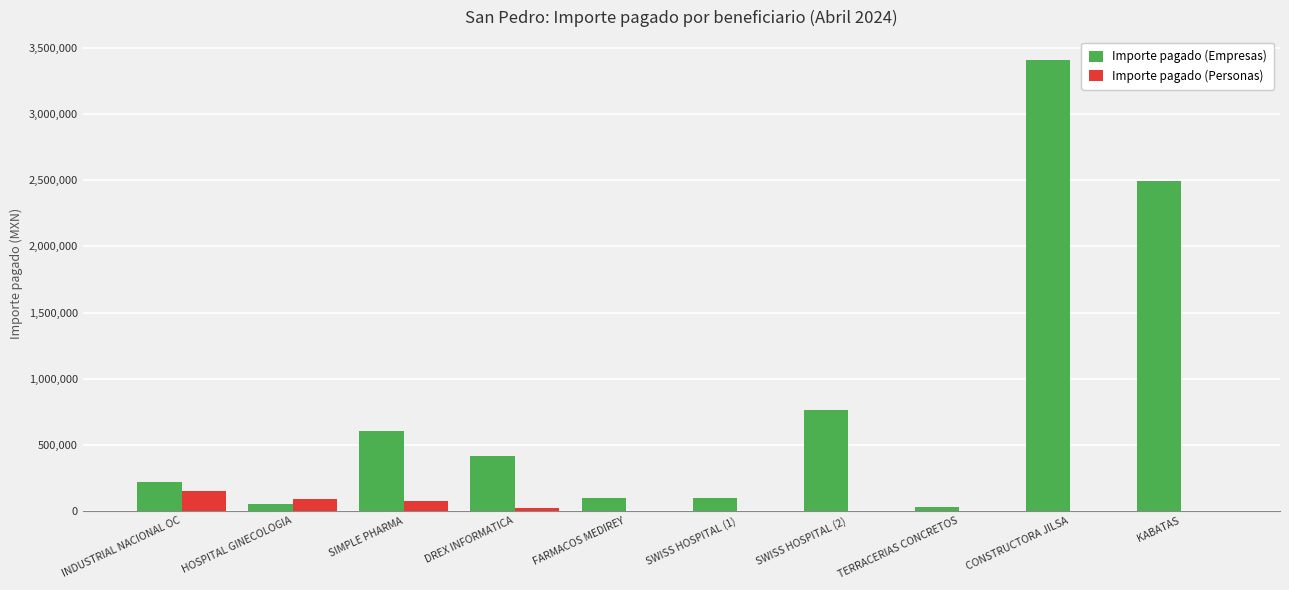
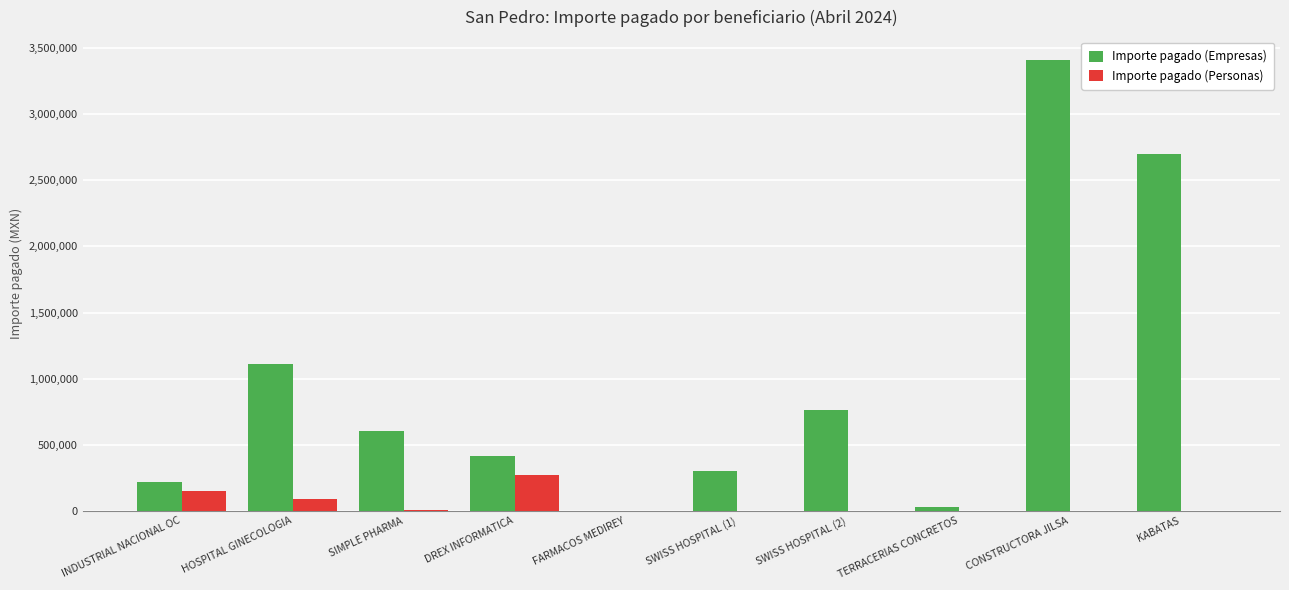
Importe pagado (Empresas), HOSPITAL GINECOLOGIA: 50,000 -> 1,110,000
Importe pagado (Personas), SIMPLE PHARMA: 70,000 -> 10,000
Importe pagado (Personas), DREX INFORMATICA: 20,000 -> 270,000
Importe pagado (Empresas), FARMACOS MEDIREY: 90,000 -> 0
Importe pagado (Empresas), SWISS HOSPITAL (1): 90,000 -> 300,000
Importe pagado (Empresas), KABATAS: 2,500,000 -> 2,700,000
